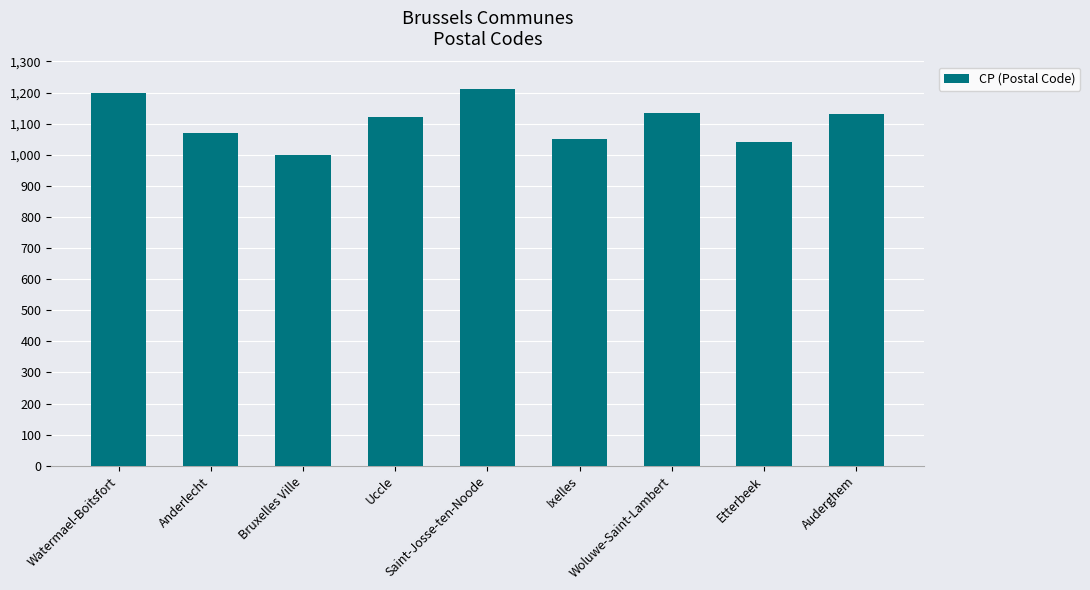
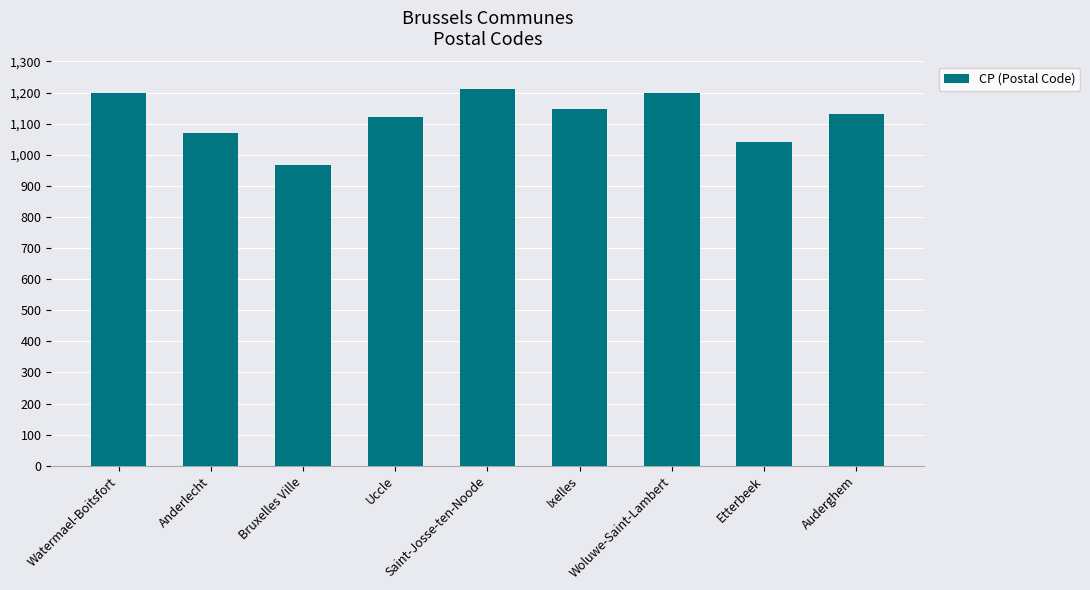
Bruxelles Ville: 1,000 -> 970
Ixelles: 1,050 -> 1,150
Woluwe-Saint-Lambert: 1,130 -> 1,200
